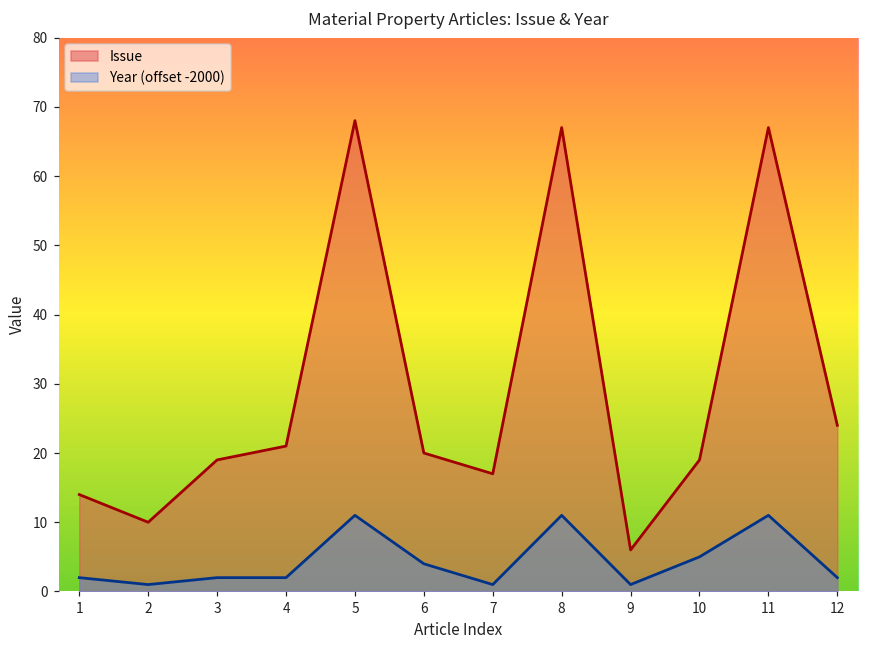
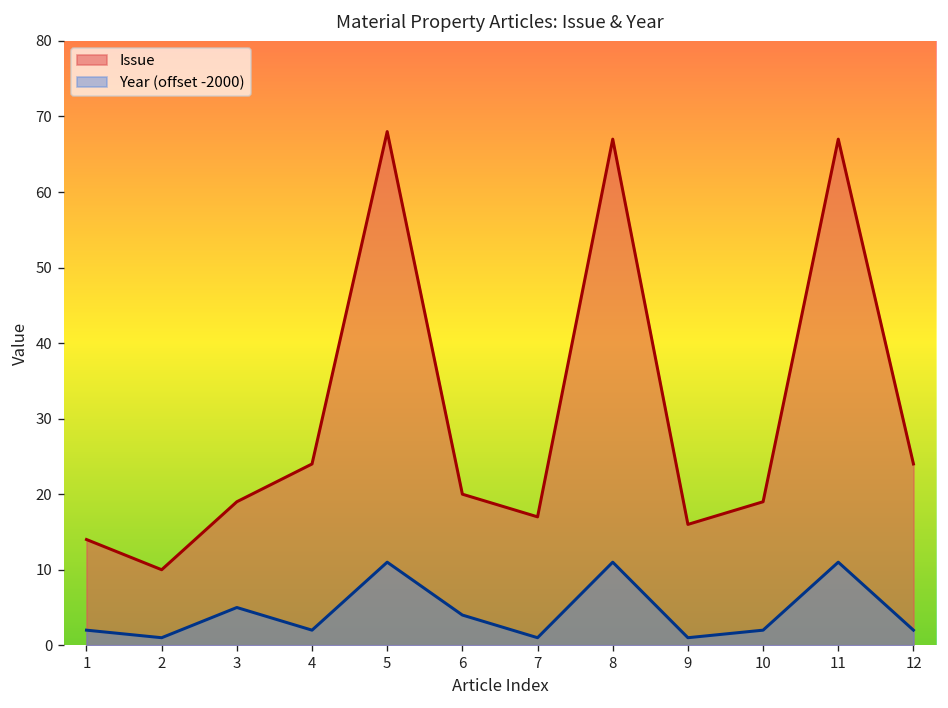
Year (offset -2000), 3: 2 -> 5
Issue, 4: 21 -> 24
Issue, 9: 6 -> 16
Year (offset -2000), 10: 5 -> 2
